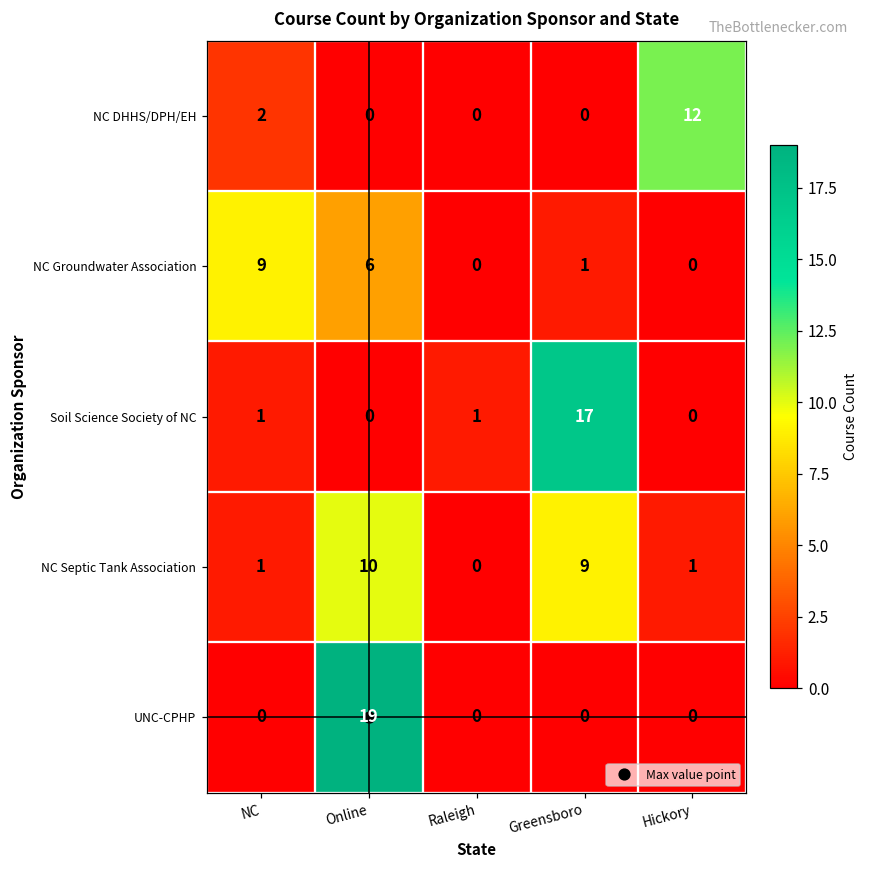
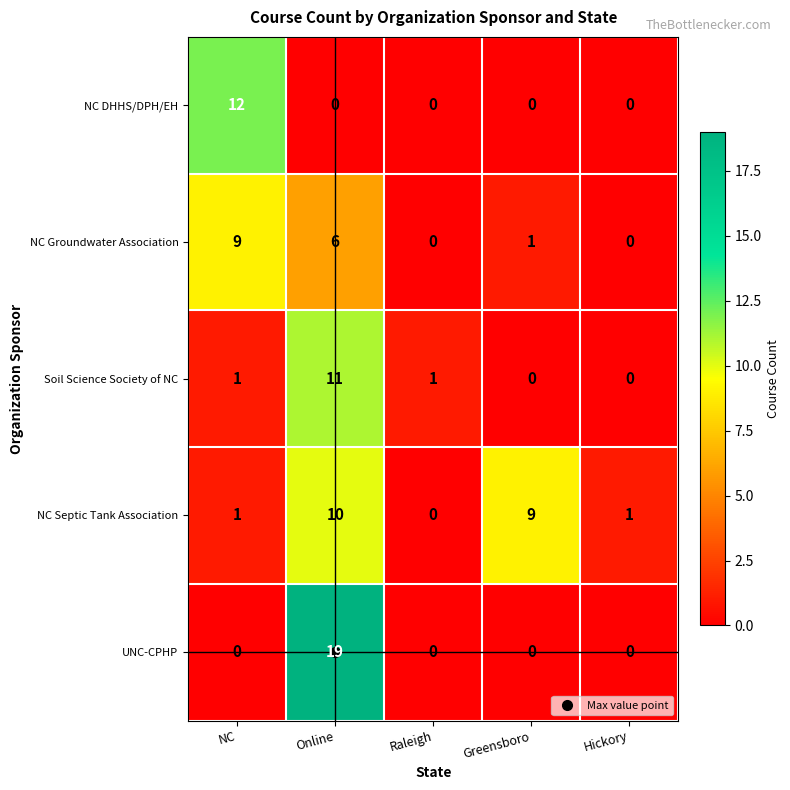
NC DHHS/DPH/EH, NC: 2 -> 12
NC DHHS/DPH/EH, Hickory: 12 -> 0
Soil Science Society of NC, Online: 0 -> 11
Soil Science Society of NC, Greensboro: 17 -> 0
